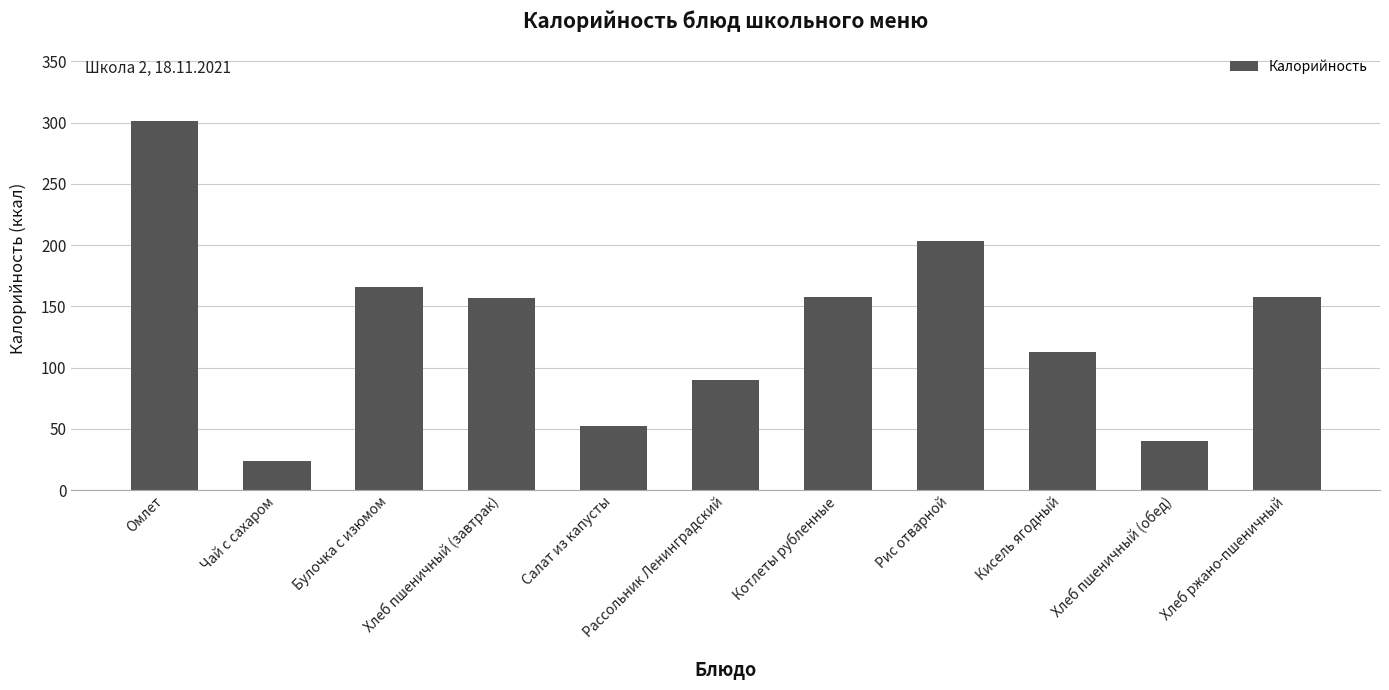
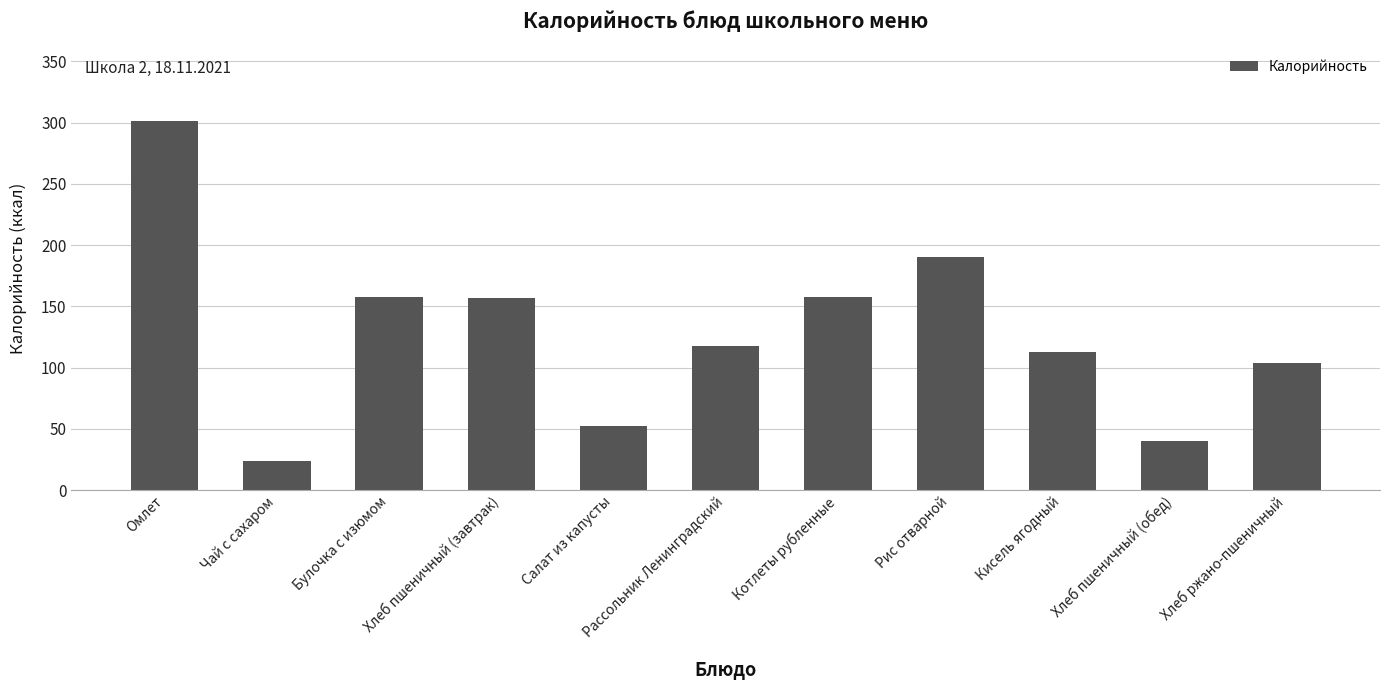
Булочка с изюмом: 166 -> 158
Рассольник Ленинградский: 90 -> 118
Рис отварной: 203 -> 190
Хлеб ржано-пшеничный: 158 -> 104
